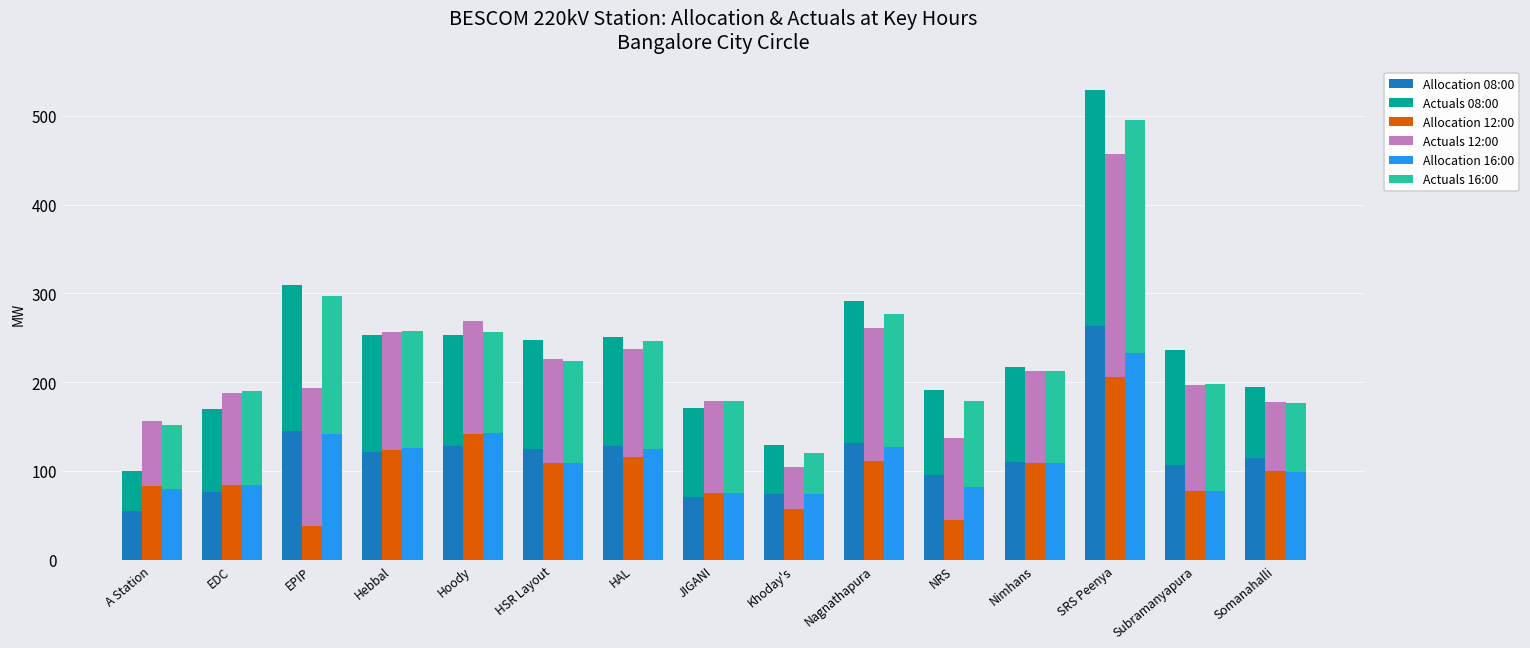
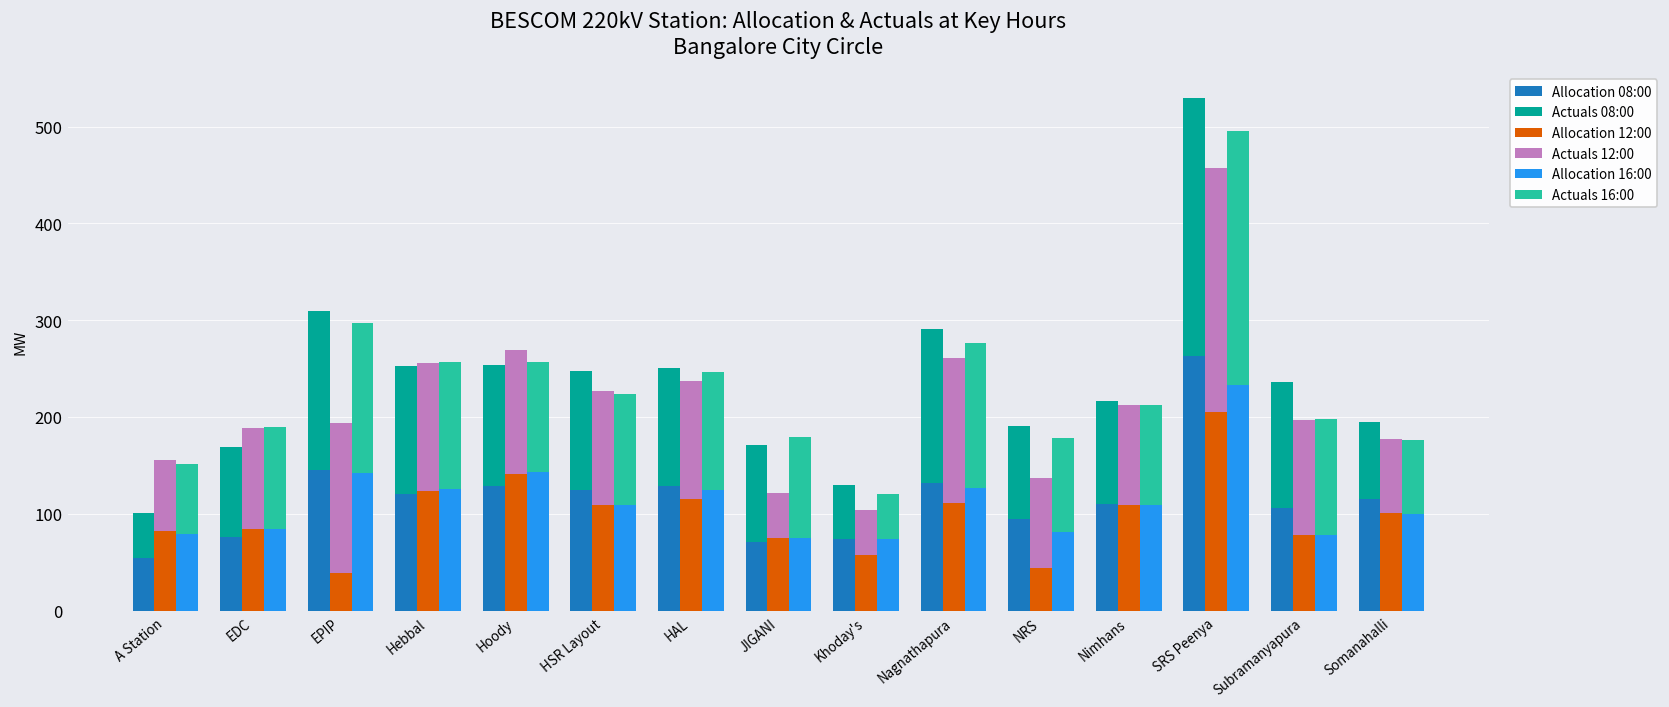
Actuals 12:00, JIGANI: 100 -> 50
